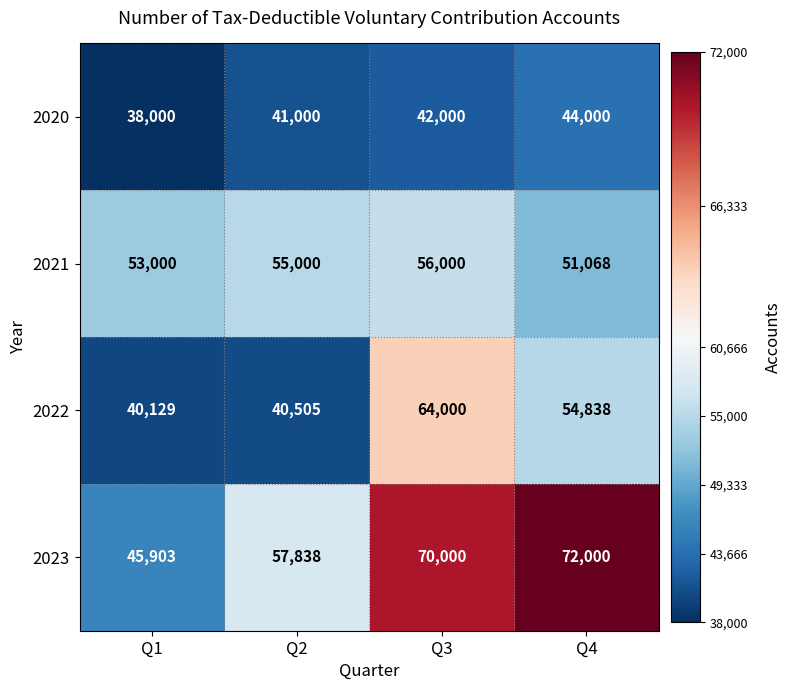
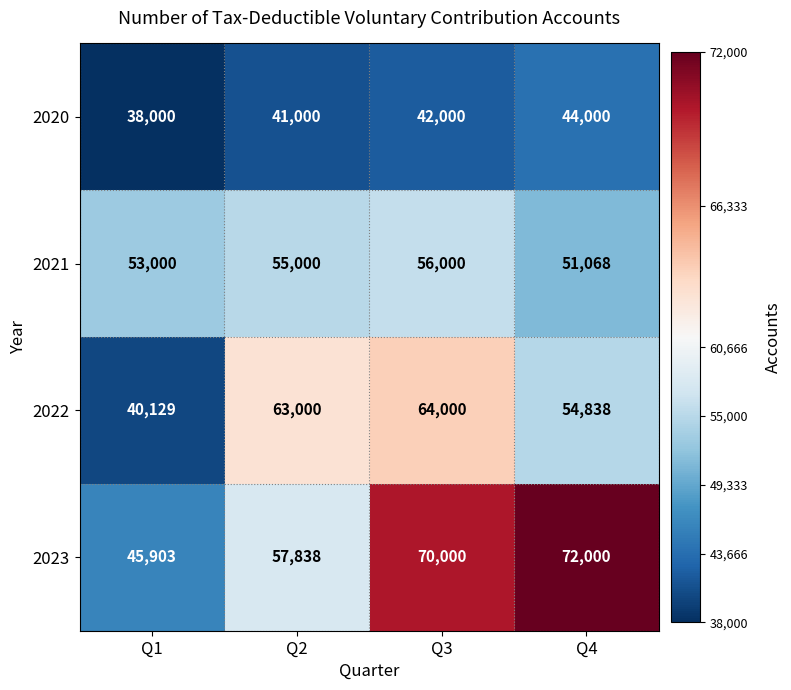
2022, Q2: 40,505 -> 63,000
